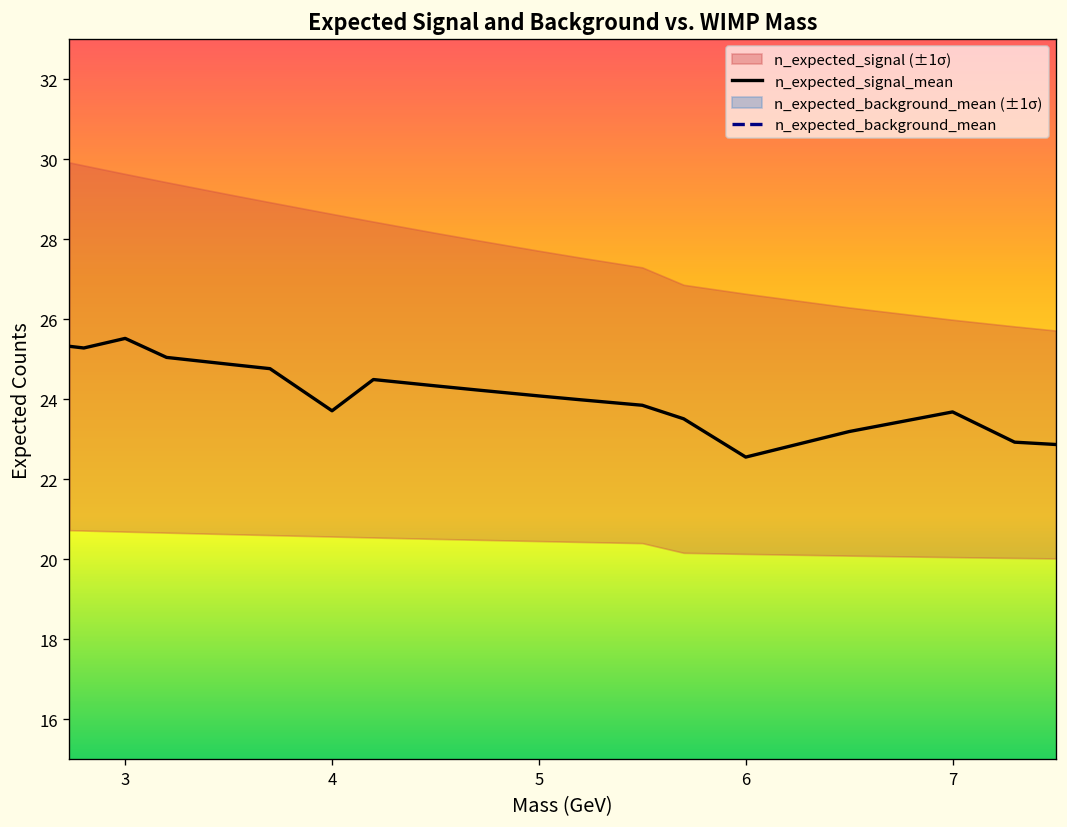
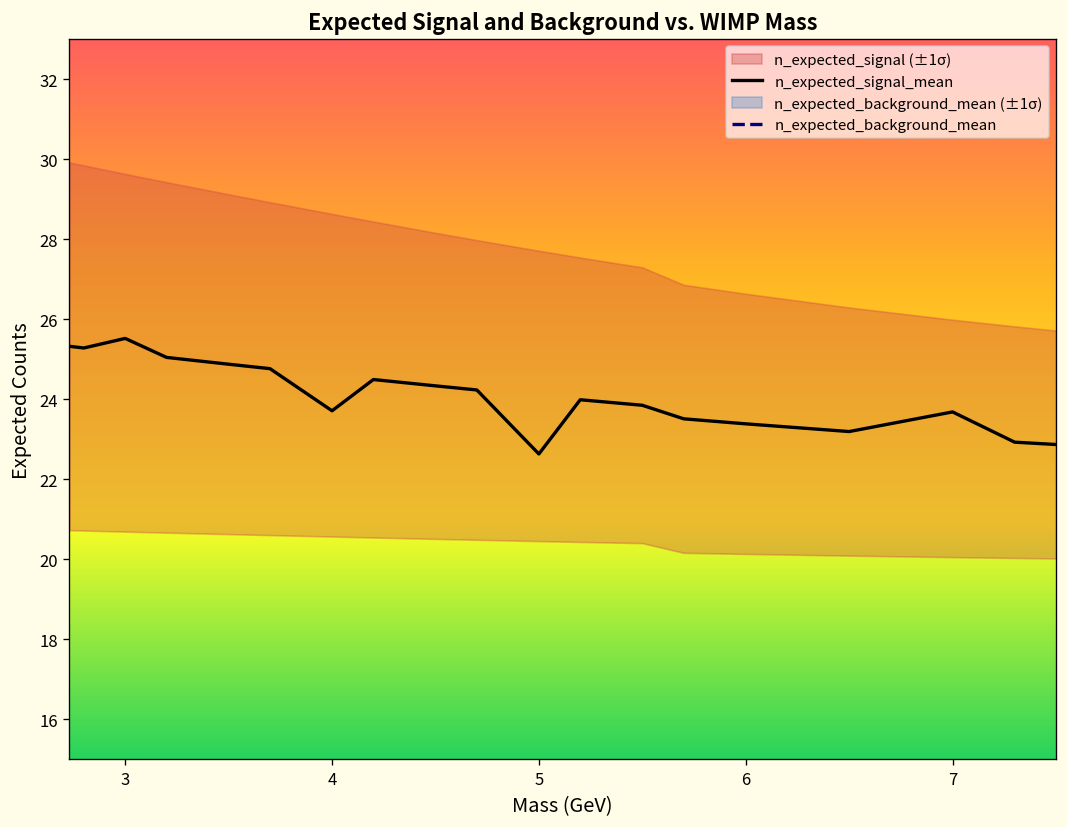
n_expected_signal_mean, 5: 24.1 -> 22.6
n_expected_signal_mean, 6: 22.6 -> 23.4
